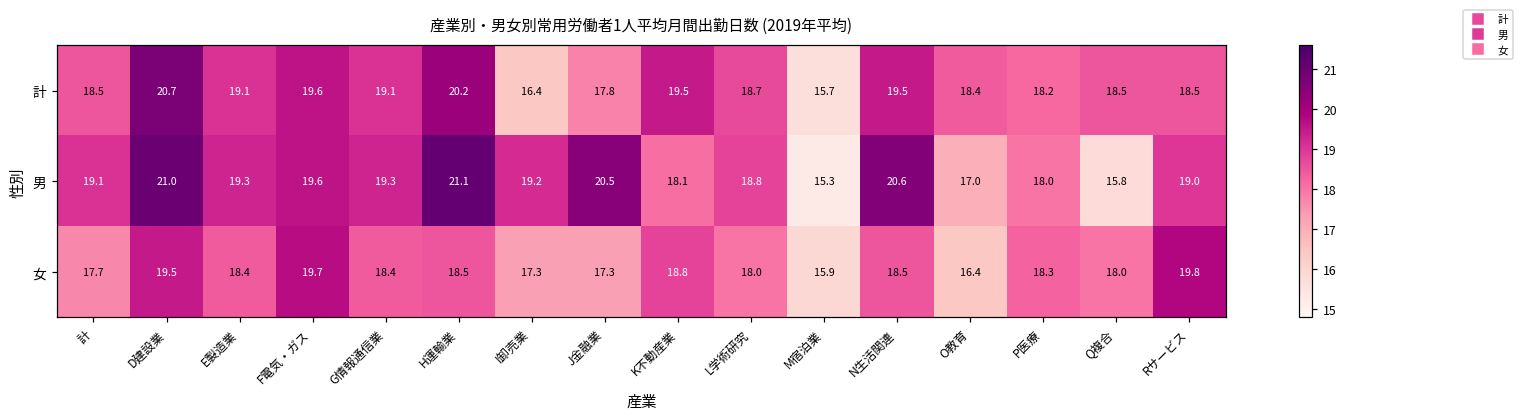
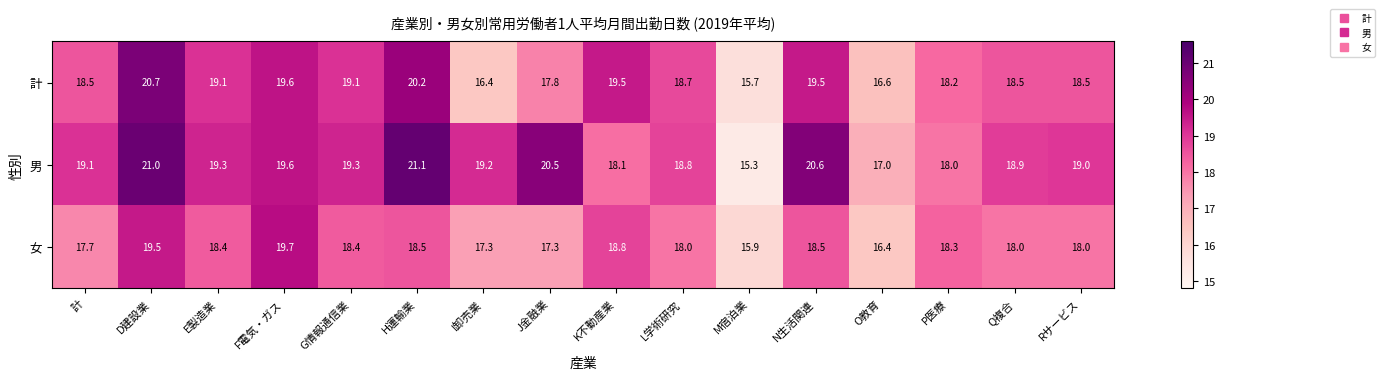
計, O教育: 18.4 -> 16.6
男, Q複合: 15.8 -> 18.9
女, Rサービス: 19.8 -> 18.0
